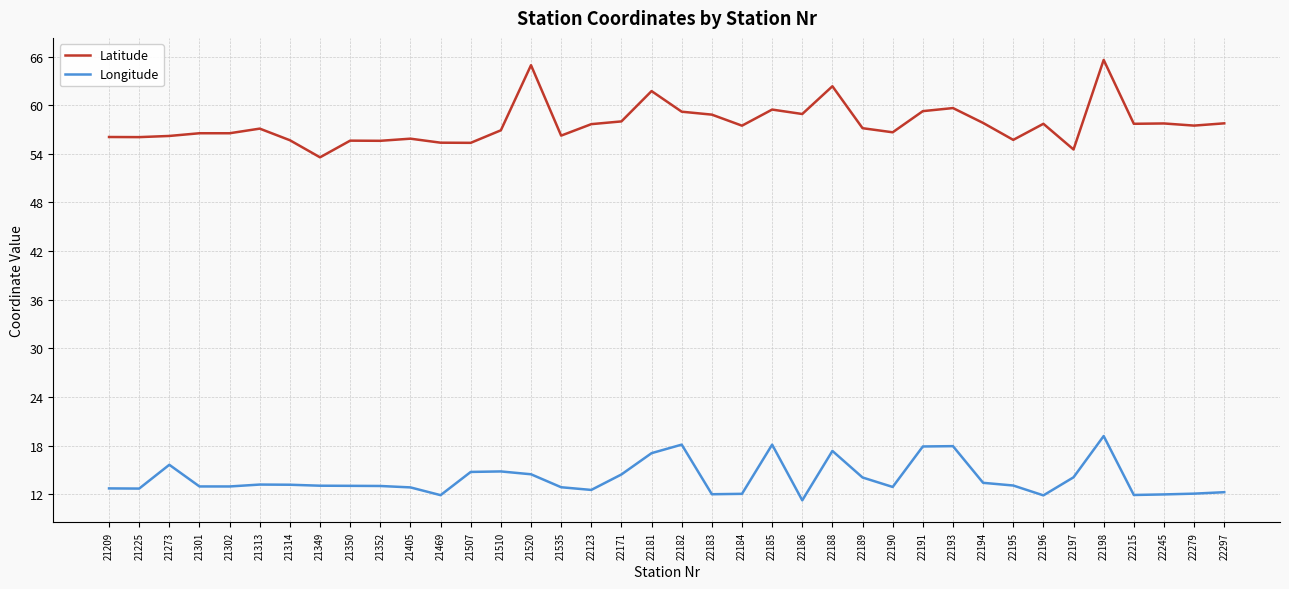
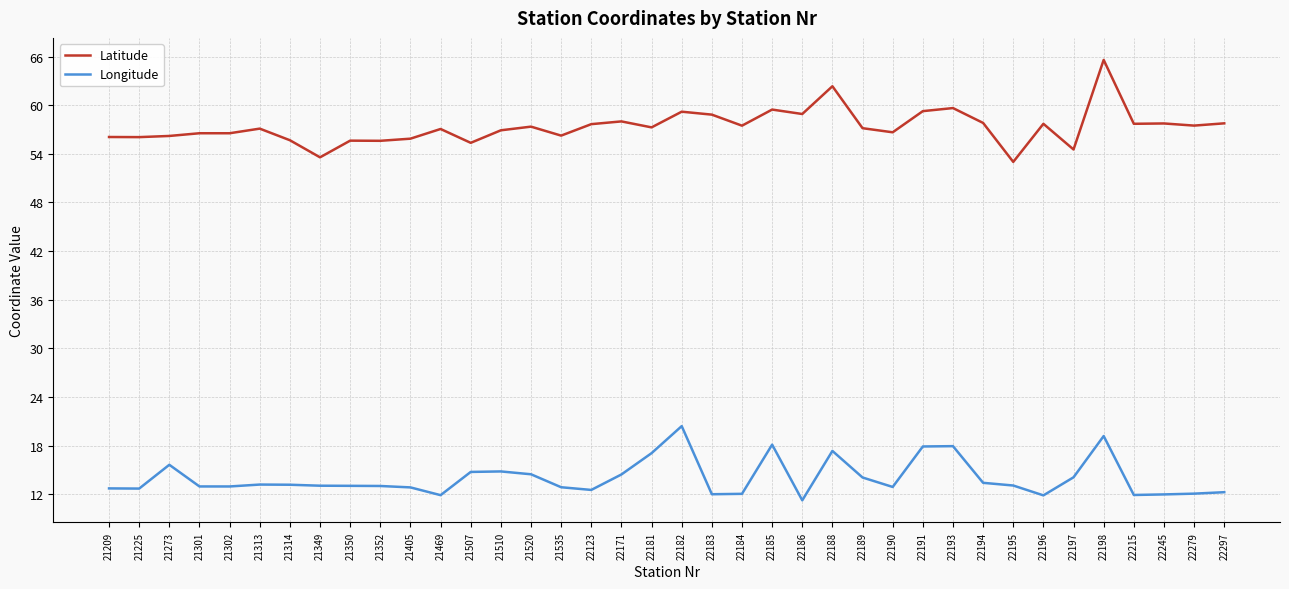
Latitude, 21469: 55 -> 57
Latitude, 21520: 65 -> 57
Latitude, 22181: 62 -> 57
Longitude, 22182: 18 -> 20
Latitude, 22195: 56 -> 53
